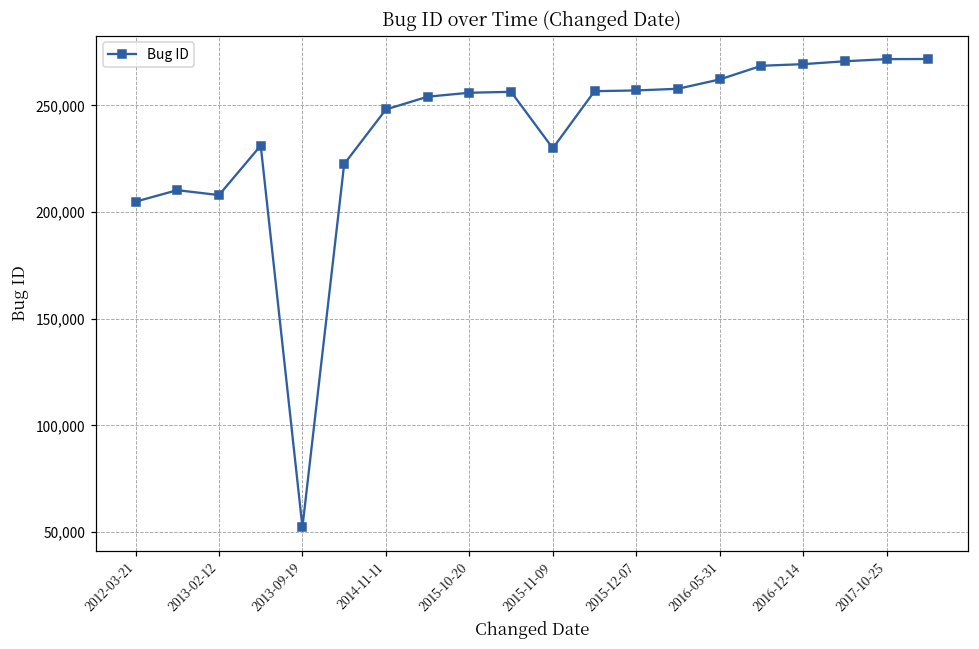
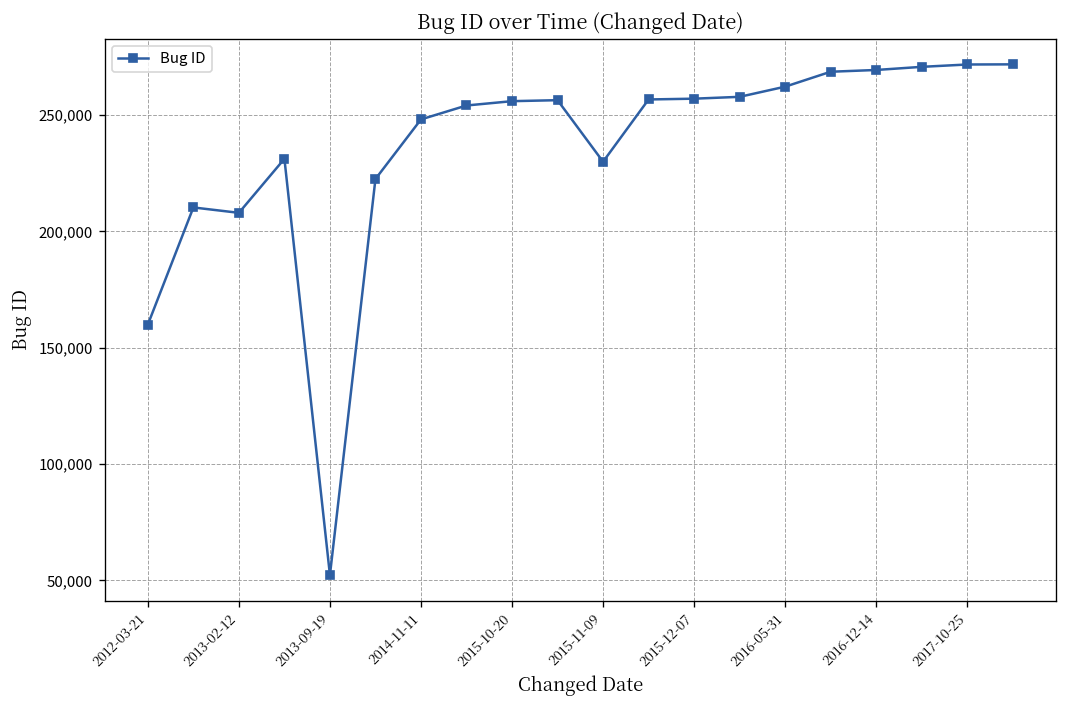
2012-03-21: 205,000 -> 160,000
